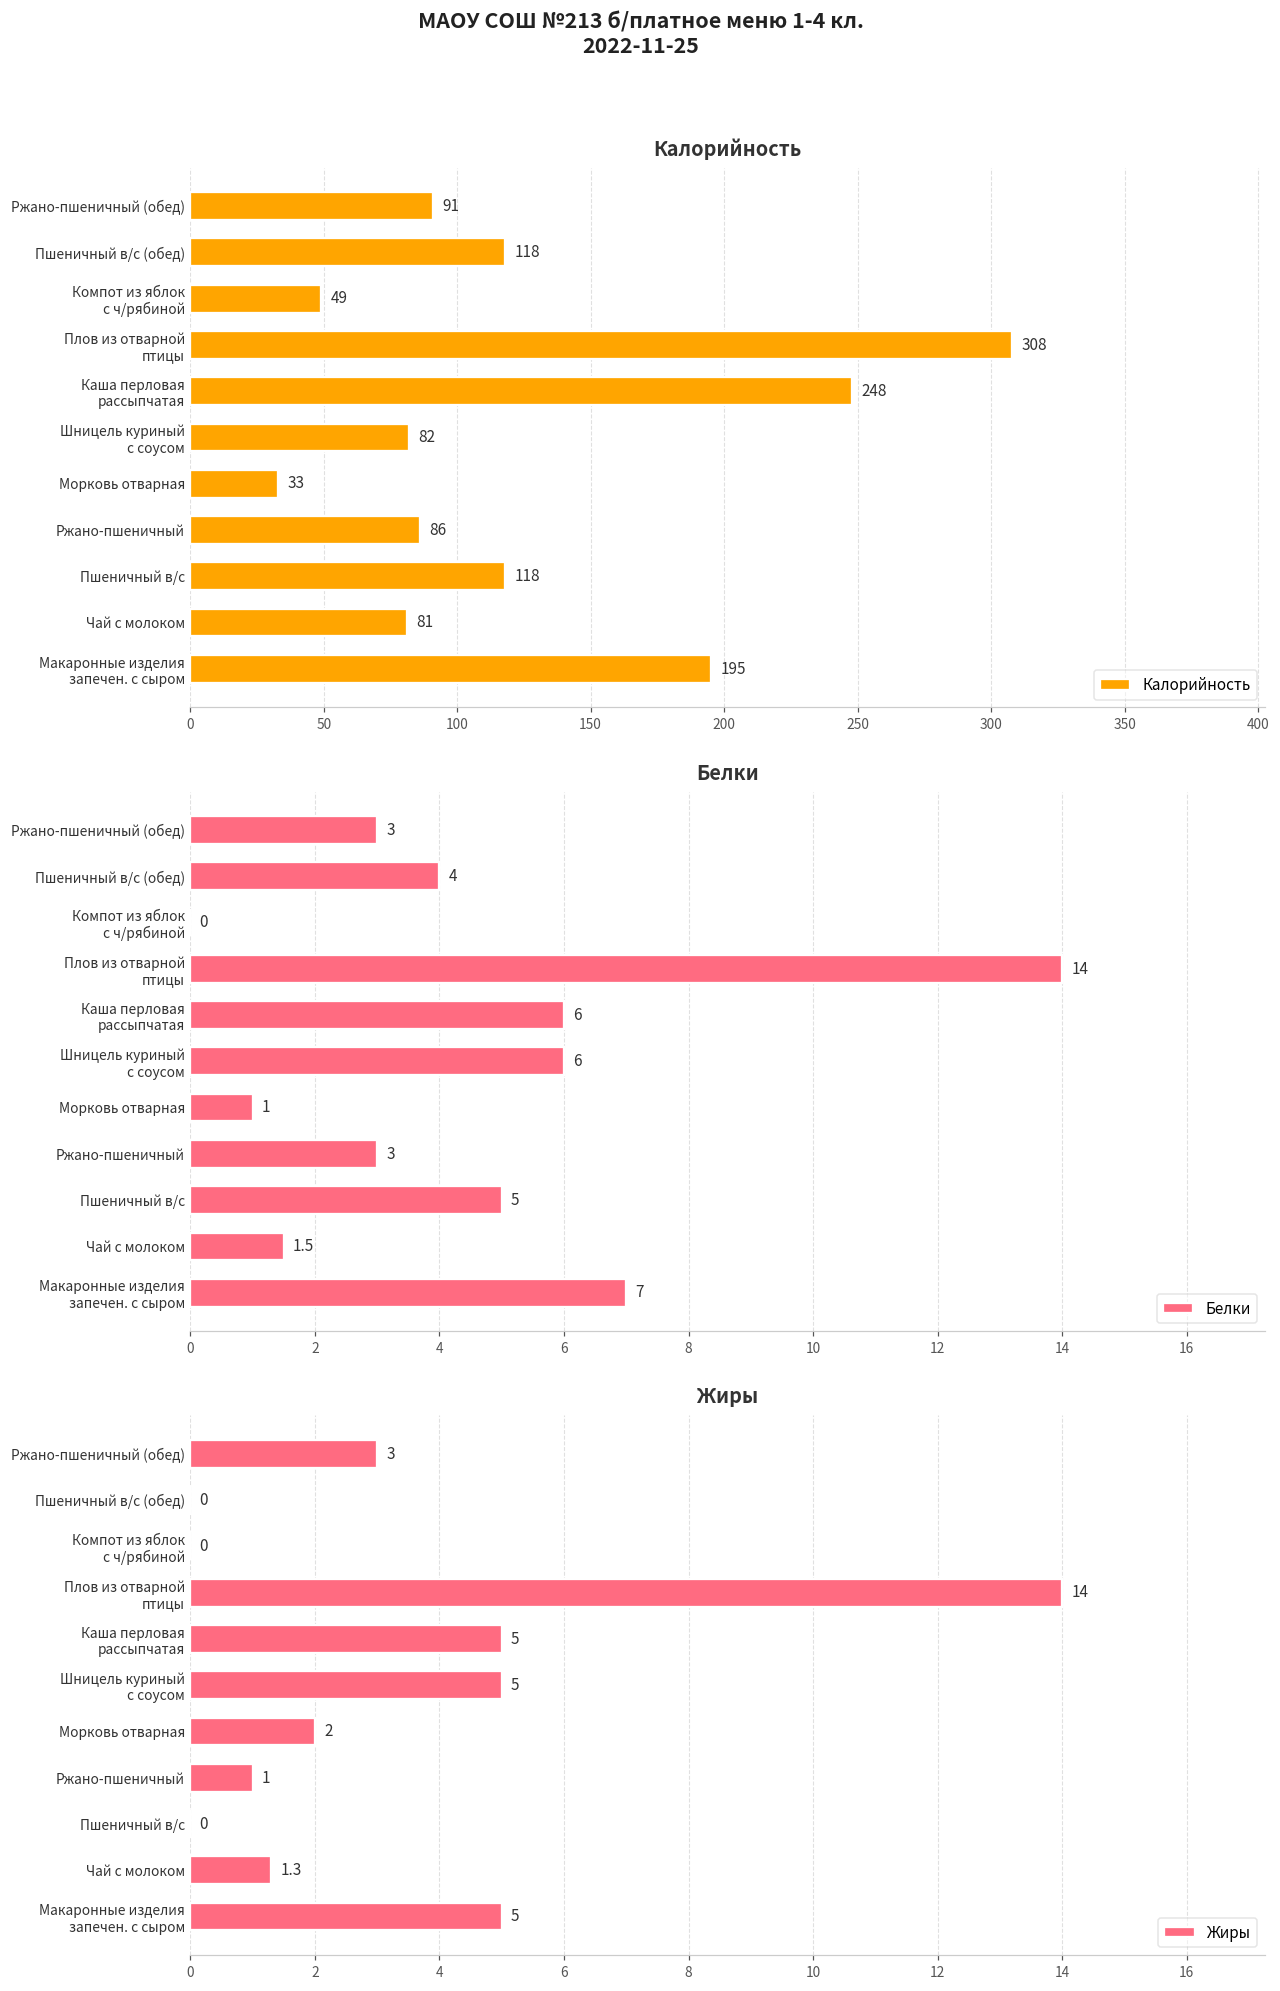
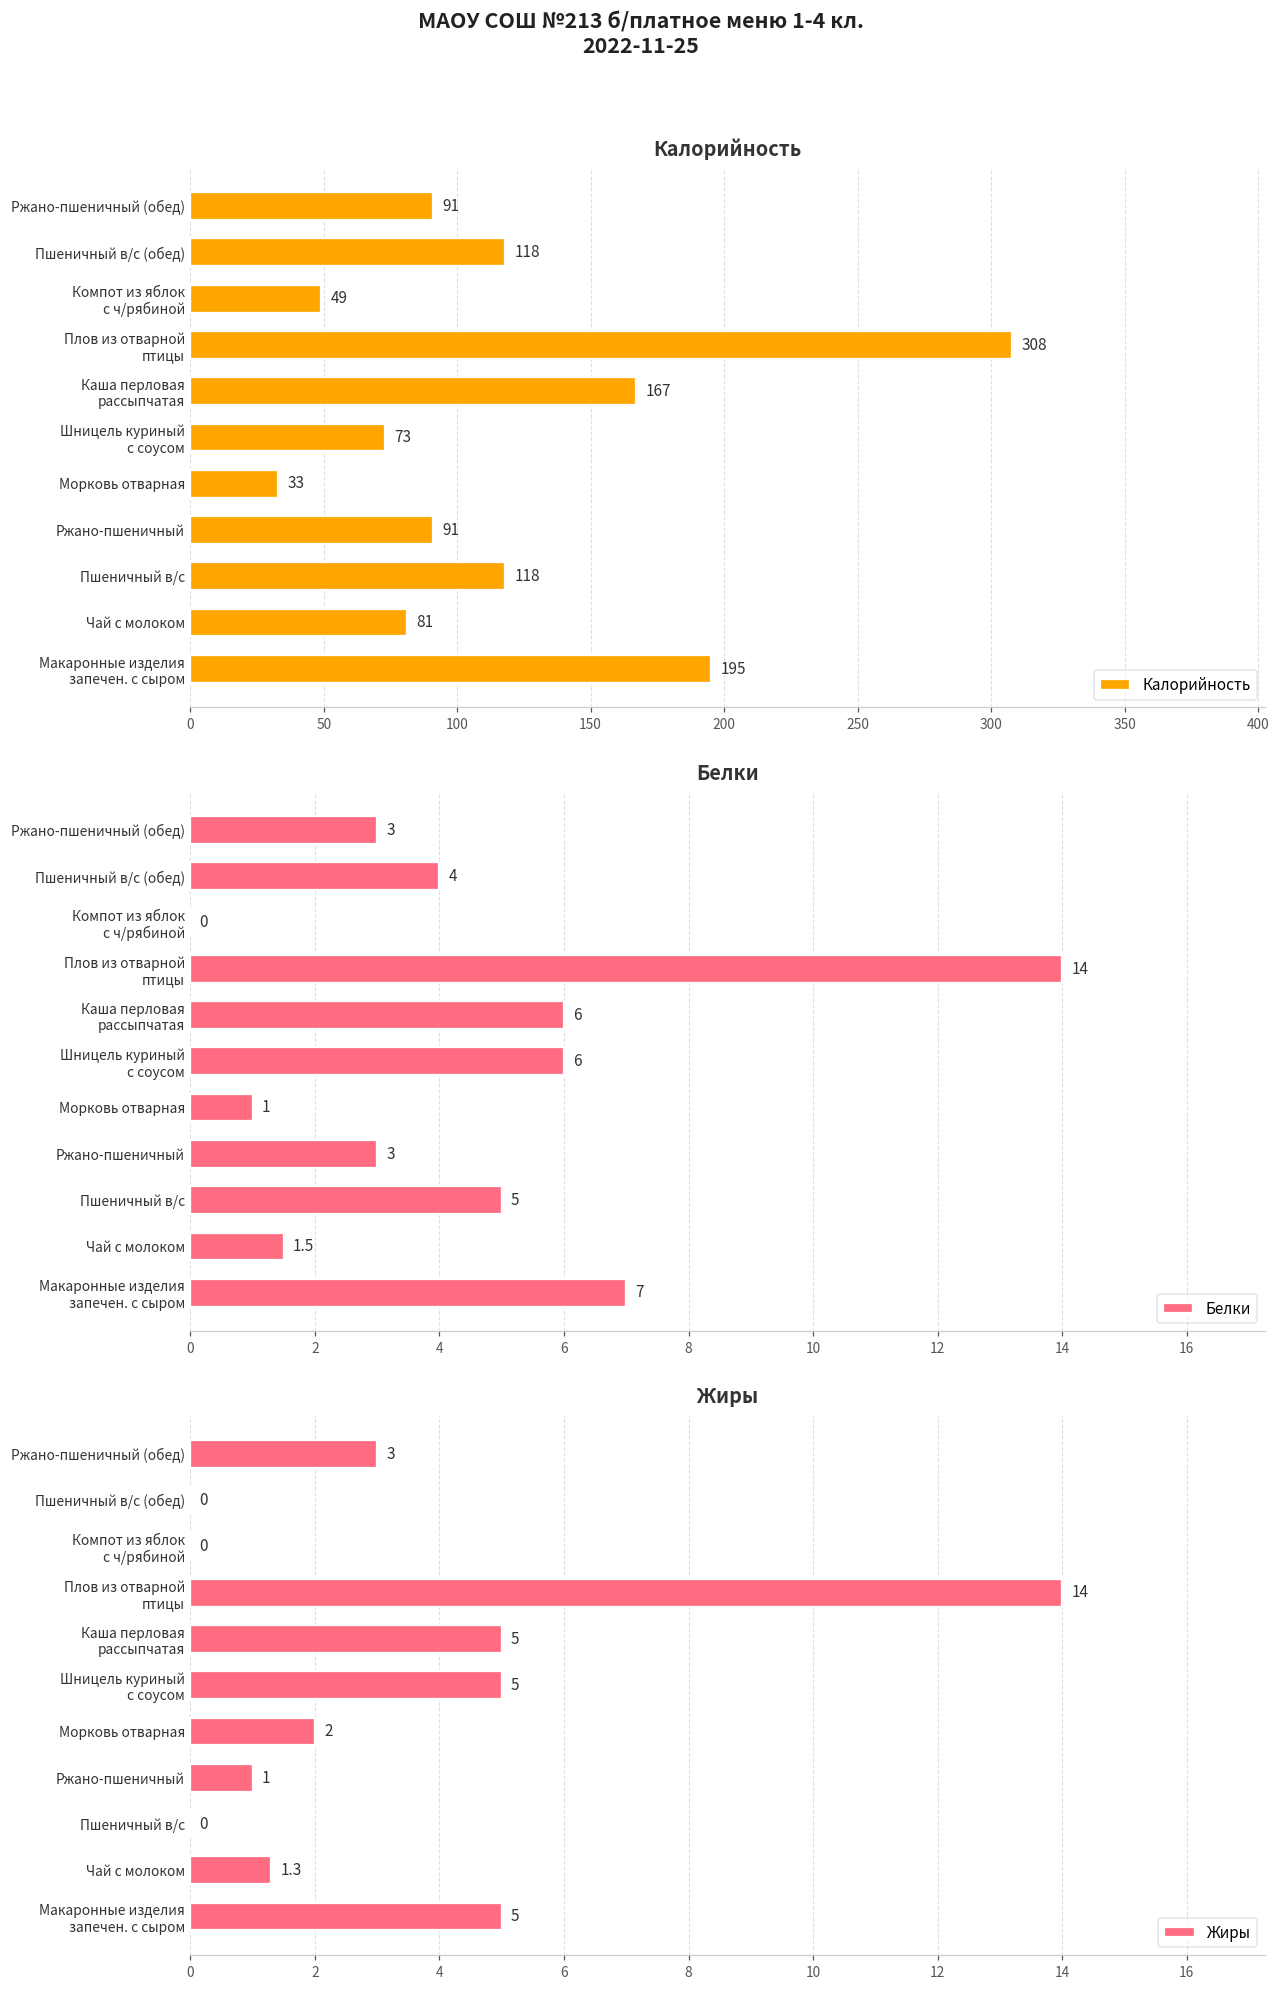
Калорийность, Каша перловая рассыпчатая: 248 -> 167
Калорийность, Шницель куриный с соусом: 82 -> 73
Калорийность, Ржано-пшеничный: 86 -> 91
